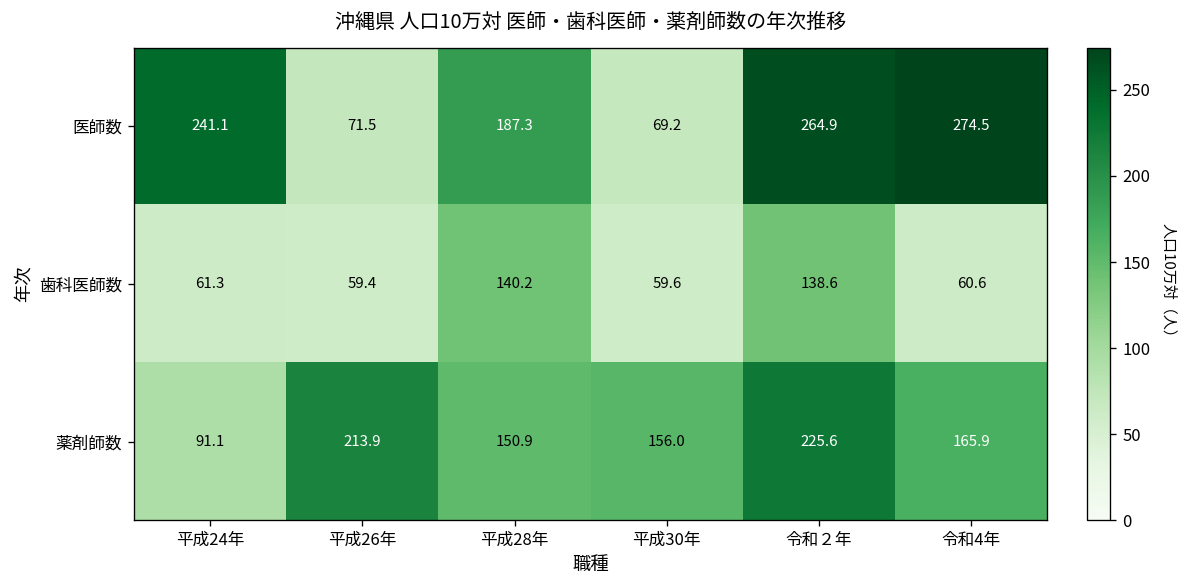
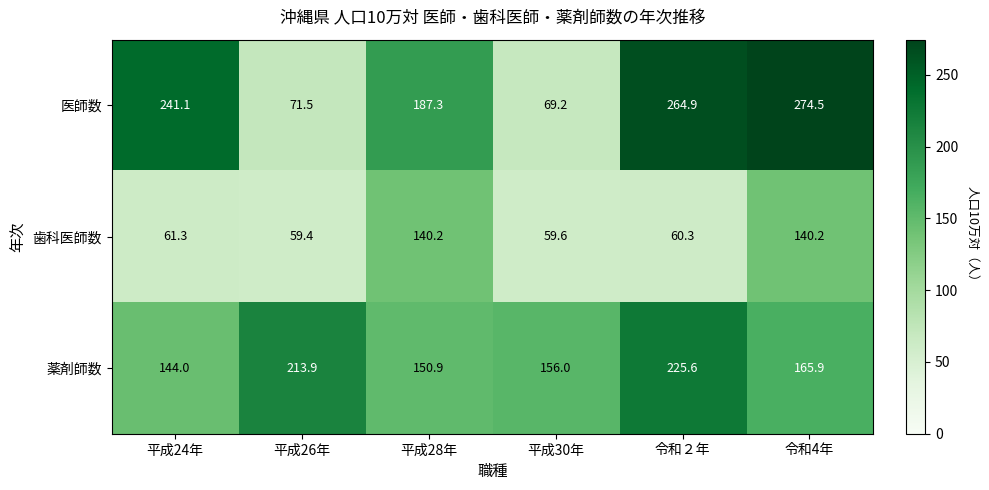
歯科医師数, 令和２年: 138.6 -> 60.3
歯科医師数, 令和4年: 60.6 -> 140.2
薬剤師数, 平成24年: 91.1 -> 144.0
